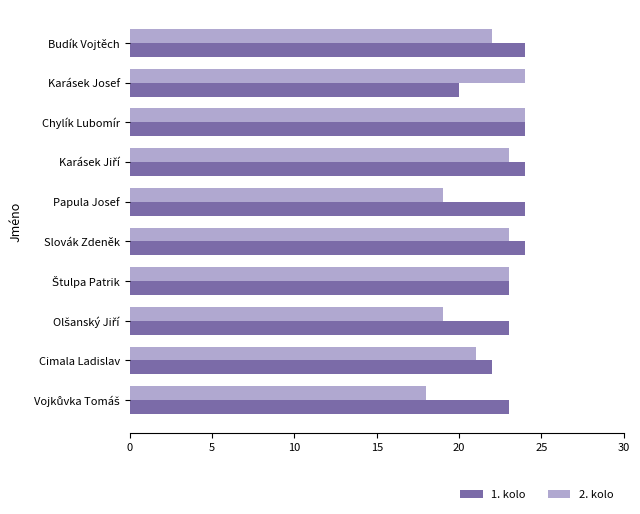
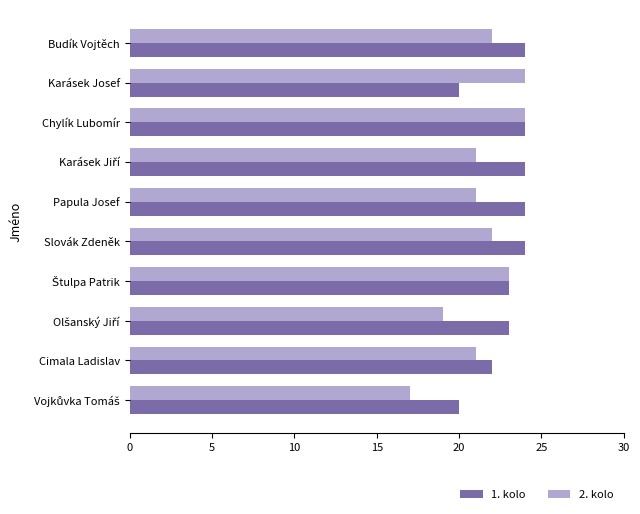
2. kolo, Karásek Jiří: 23 -> 21
2. kolo, Papula Josef: 19 -> 21
2. kolo, Slovák Zdeněk: 23 -> 22
2. kolo, Vojkůvka Tomáš: 18 -> 17
1. kolo, Vojkůvka Tomáš: 23 -> 20
